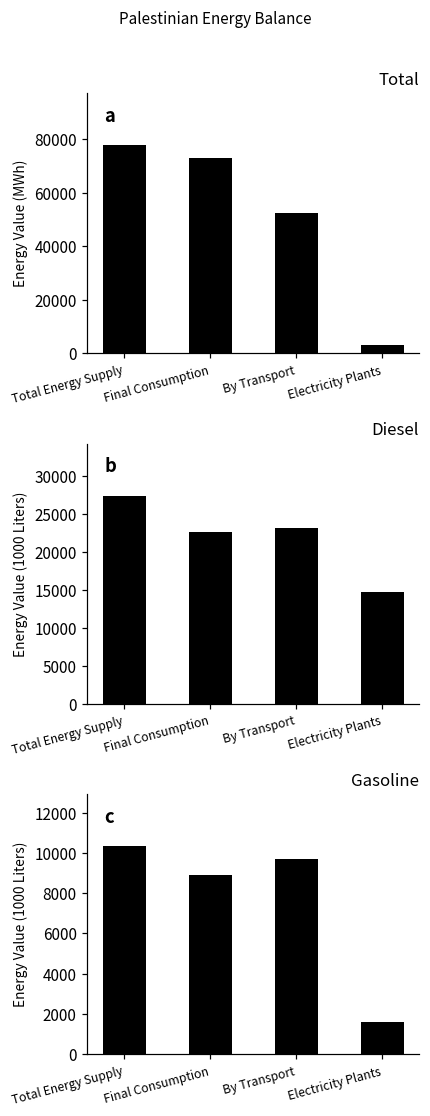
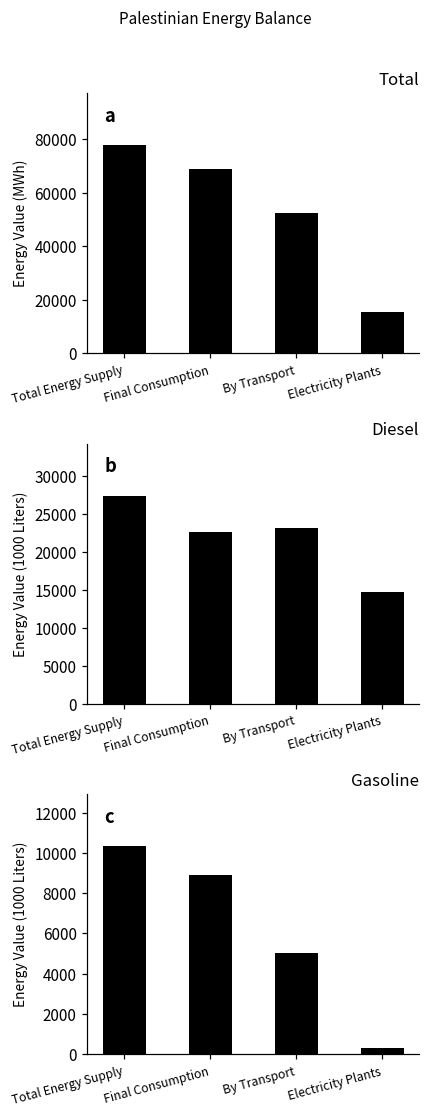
Total, Final Consumption: 73000 -> 69000
Total, Electricity Plants: 3000 -> 16000
Gasoline, By Transport: 9700 -> 5000
Gasoline, Electricity Plants: 1600 -> 300
